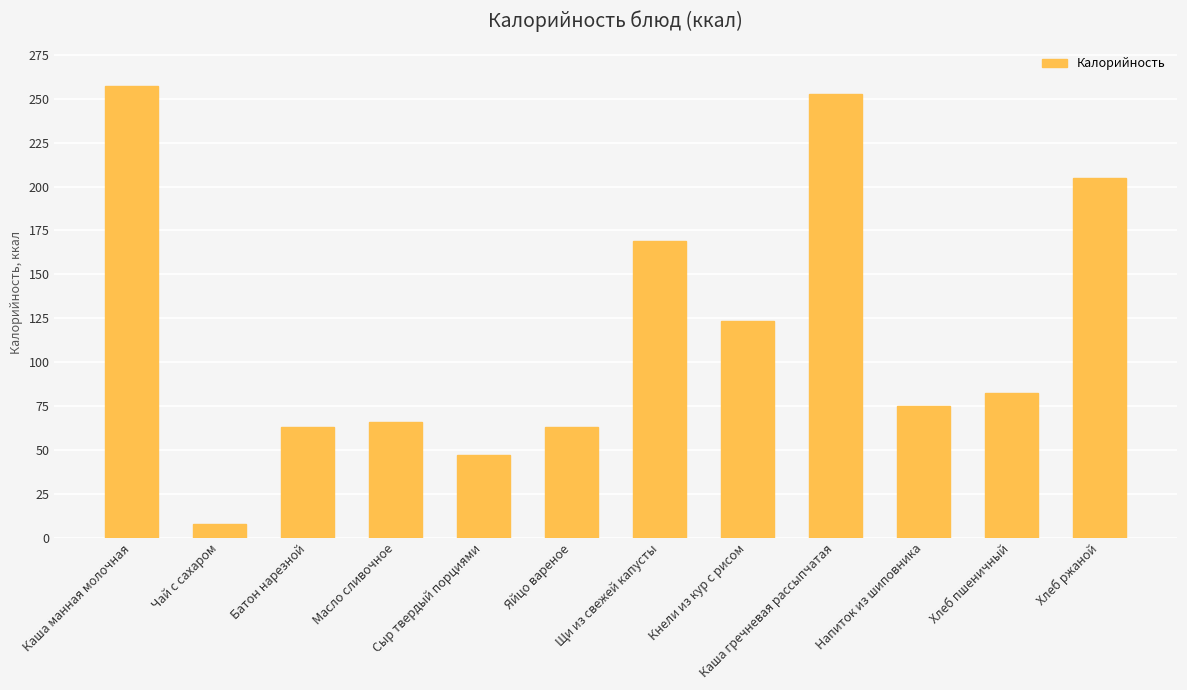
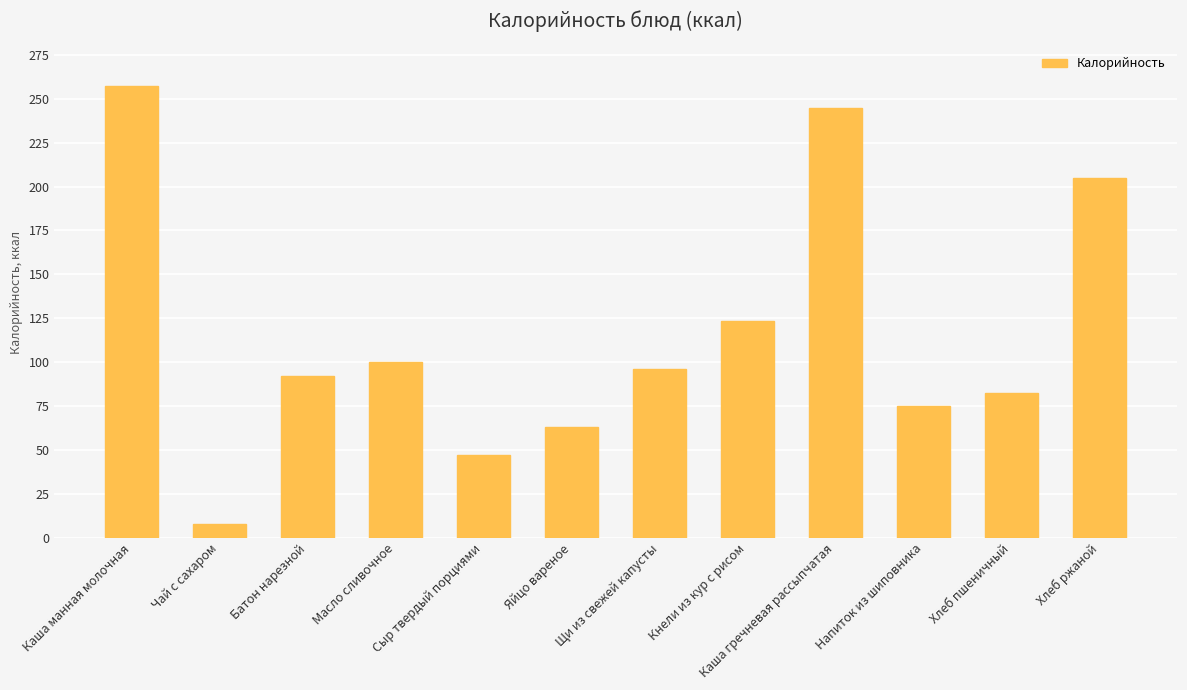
Батон нарезной: 63 -> 92
Масло сливочное: 66 -> 100
Щи из свежей капусты: 169 -> 96
Каша гречневая рассыпчатая: 253 -> 245
